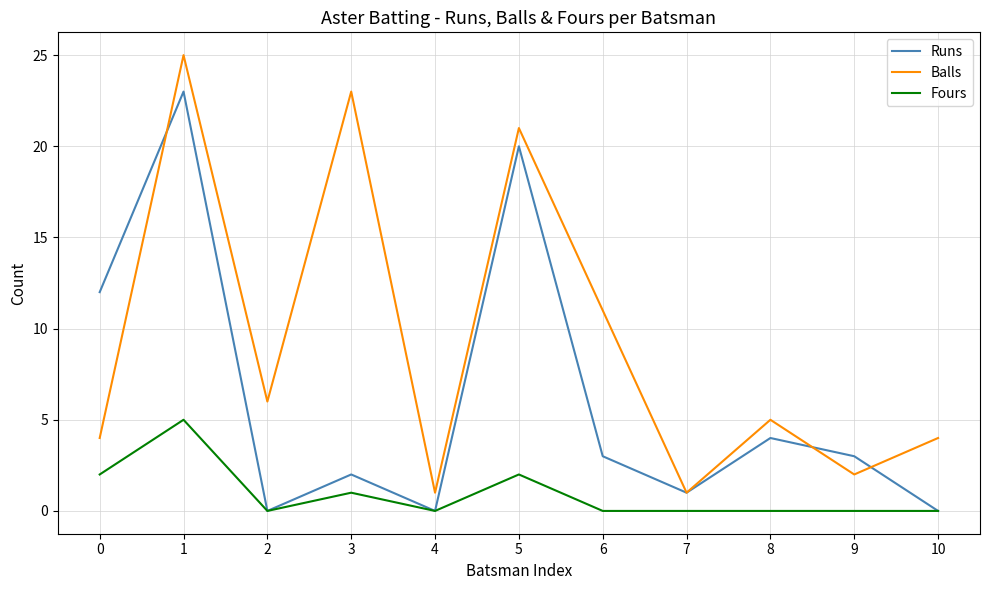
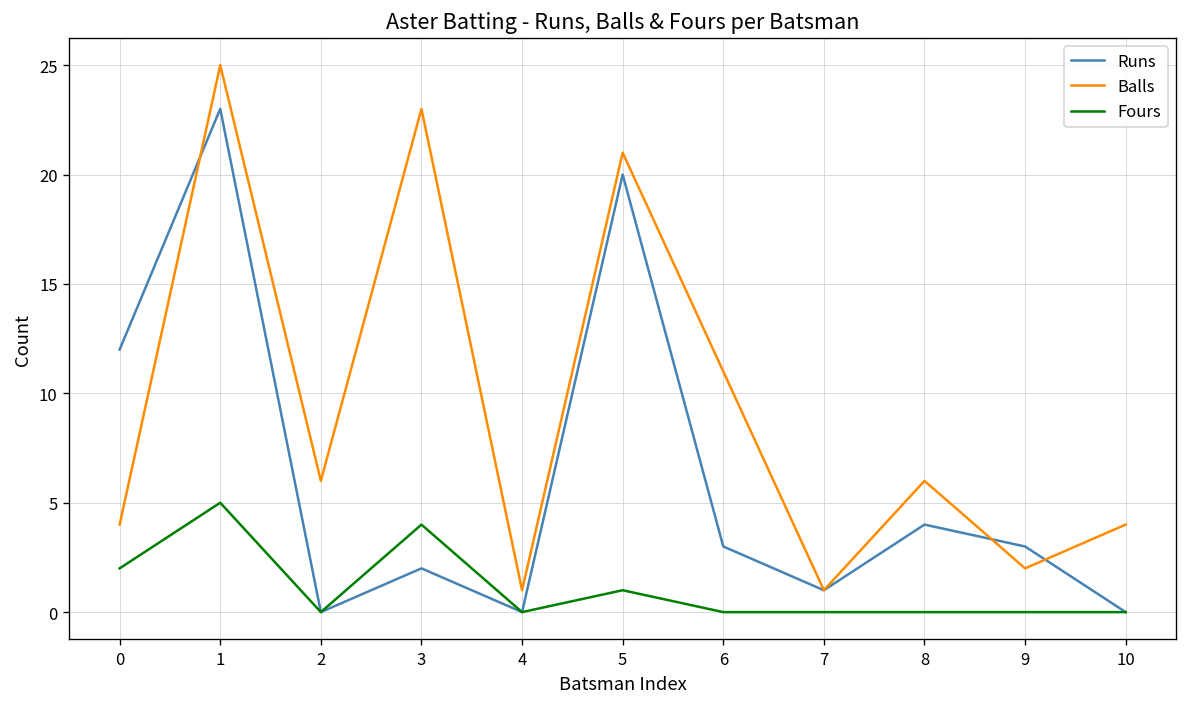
Fours, 3: 1 -> 4
Fours, 5: 2 -> 1
Balls, 8: 5 -> 6
